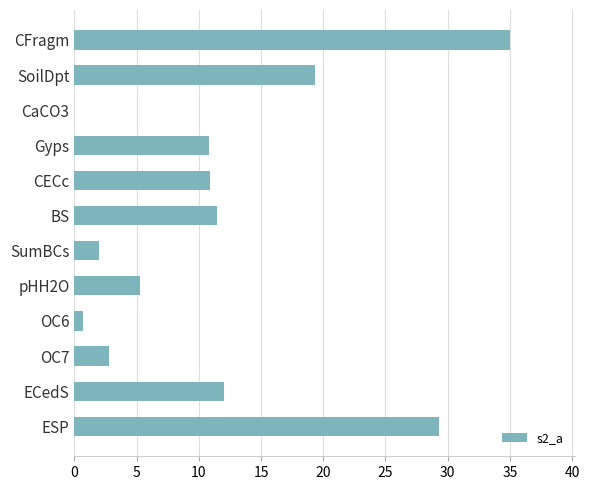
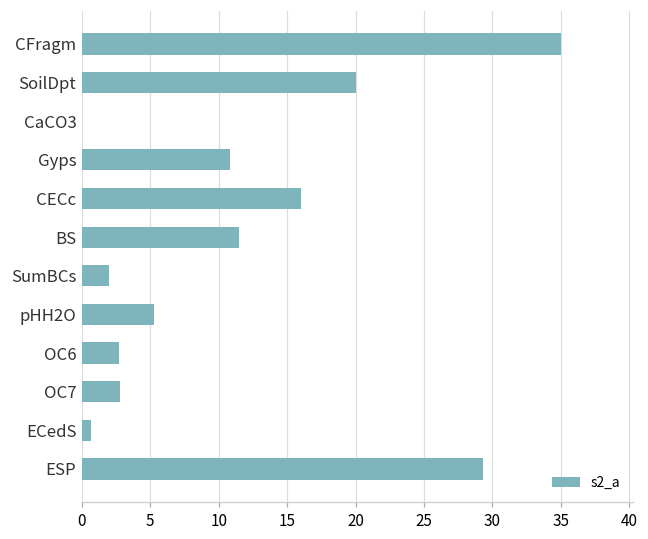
SoilDpt: 19.3 -> 20.0
CECc: 10.9 -> 16.0
OC6: 0.7 -> 2.7
ECedS: 12.0 -> 0.7
